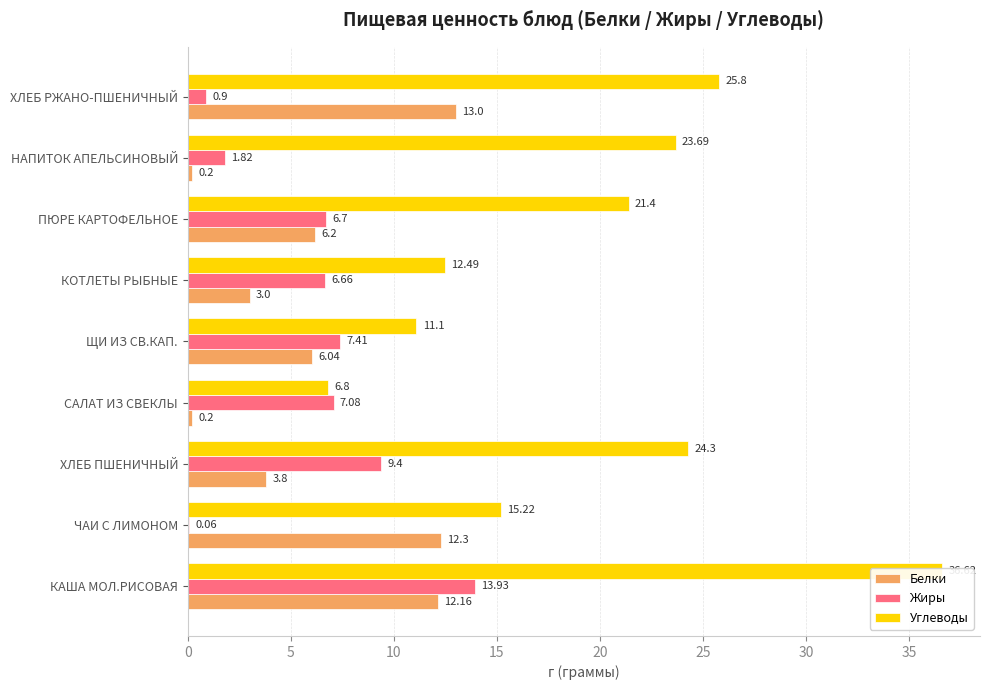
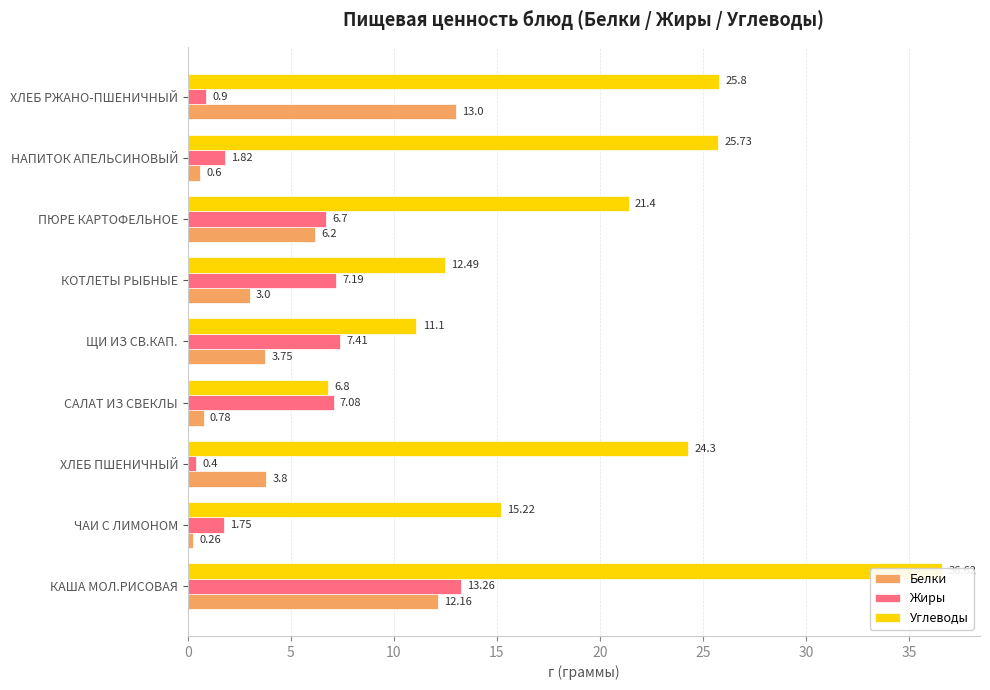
Углеводы, НАПИТОК АПЕЛЬСИНОВЫЙ: 23.69 -> 25.73
Белки, НАПИТОК АПЕЛЬСИНОВЫЙ: 0.2 -> 0.6
Жиры, КОТЛЕТЫ РЫБНЫЕ: 6.66 -> 7.19
Белки, ЩИ ИЗ СВ.КАП.: 6.04 -> 3.75
Белки, САЛАТ ИЗ СВЕКЛЫ: 0.2 -> 0.78
Жиры, ХЛЕБ ПШЕНИЧНЫЙ: 9.4 -> 0.4
Жиры, ЧАИ С ЛИМОНОМ: 0.06 -> 1.75
Белки, ЧАИ С ЛИМОНОМ: 12.3 -> 0.26
Жиры, КАША МОЛ.РИСОВАЯ: 13.93 -> 13.26
